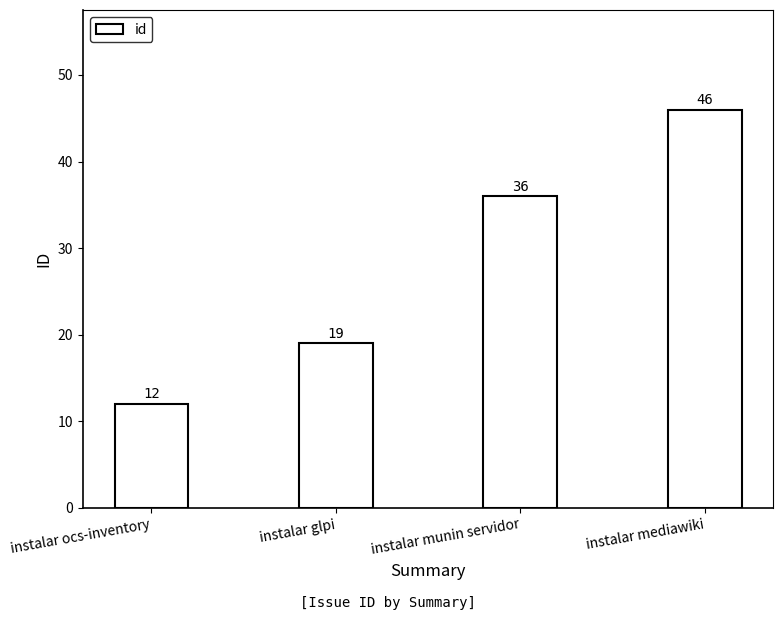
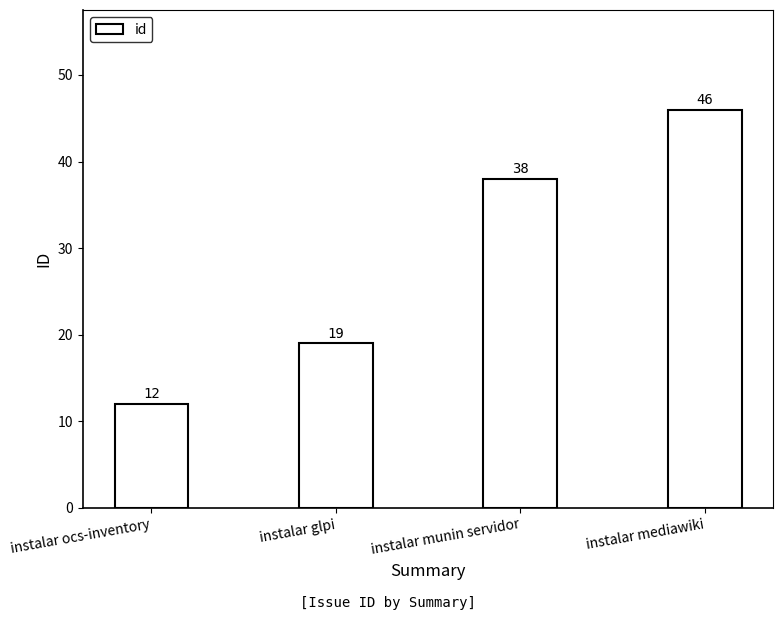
instalar munin servidor: 36 -> 38
